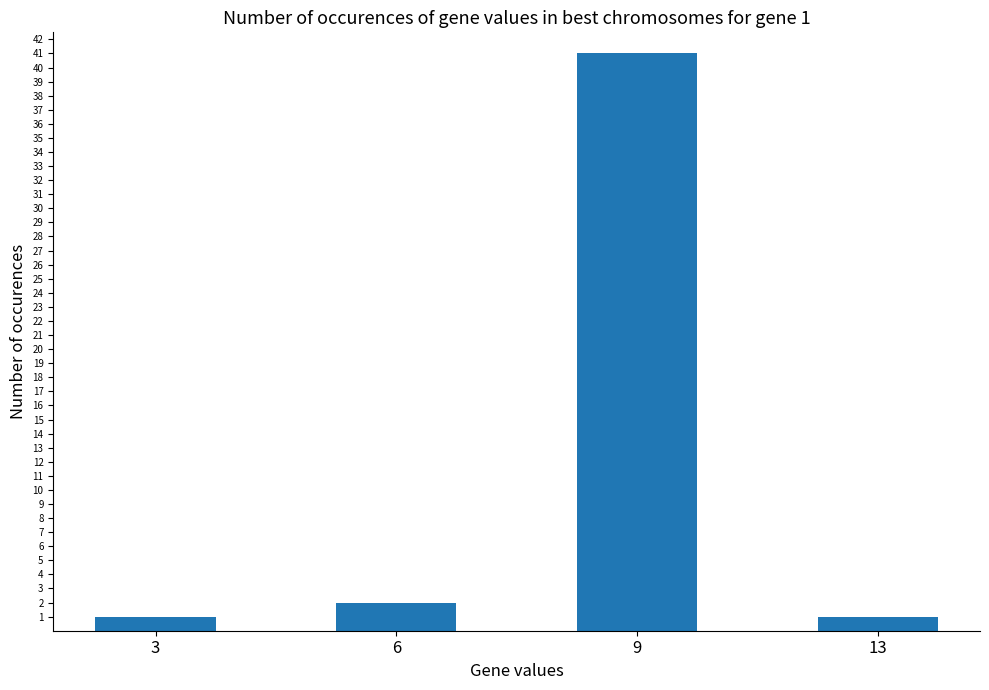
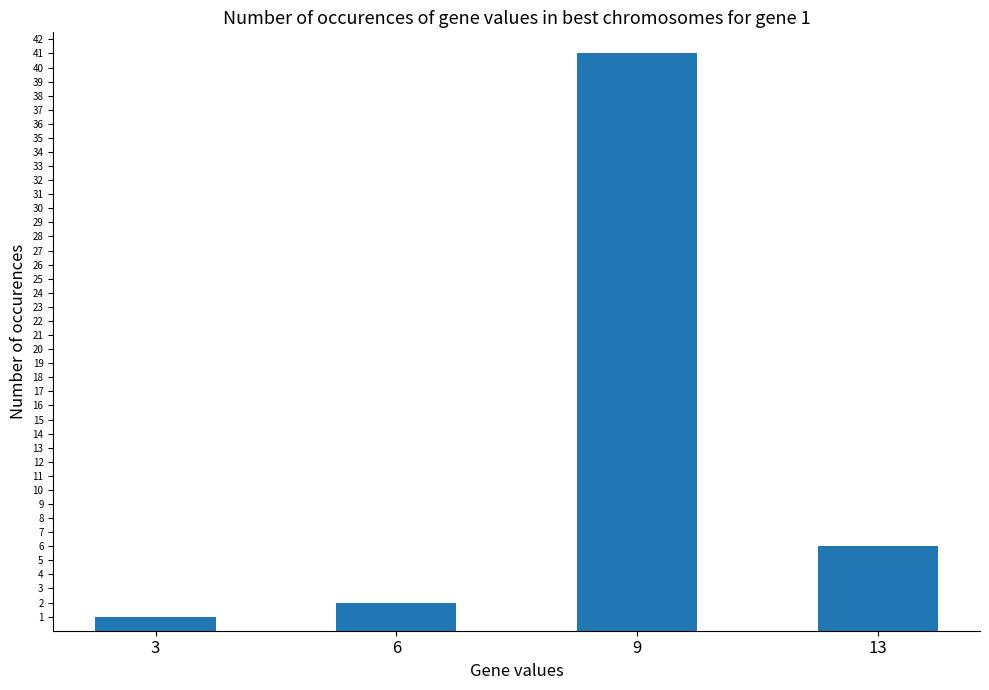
13: 1 -> 6
